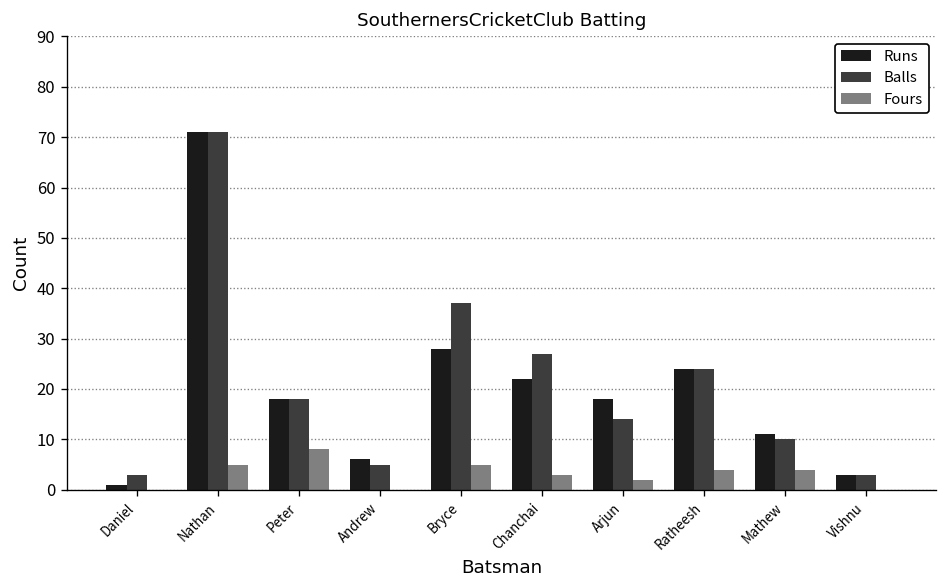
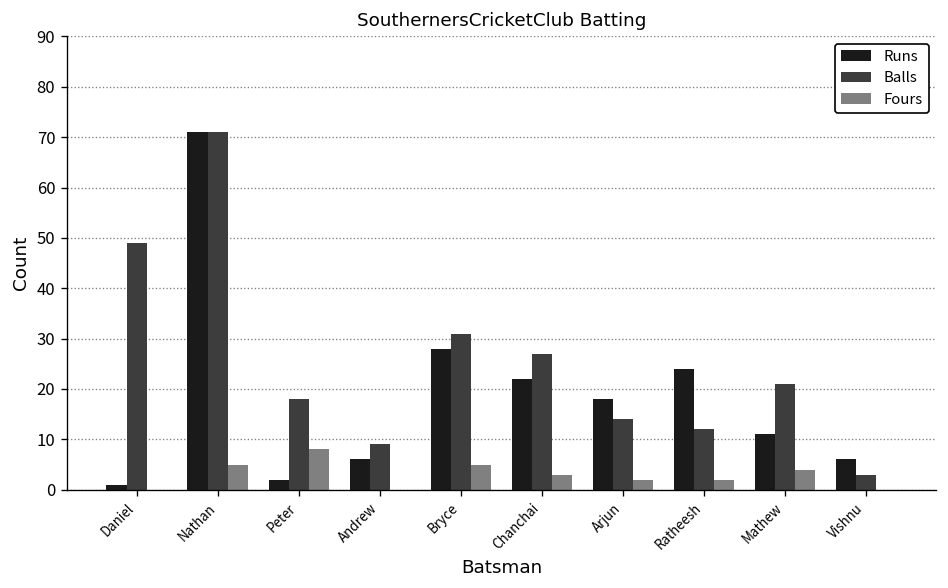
Balls, Daniel: 3 -> 49
Runs, Peter: 18 -> 2
Balls, Andrew: 5 -> 9
Balls, Bryce: 37 -> 31
Balls, Ratheesh: 24 -> 12
Fours, Ratheesh: 4 -> 2
Balls, Mathew: 10 -> 21
Runs, Vishnu: 3 -> 6
